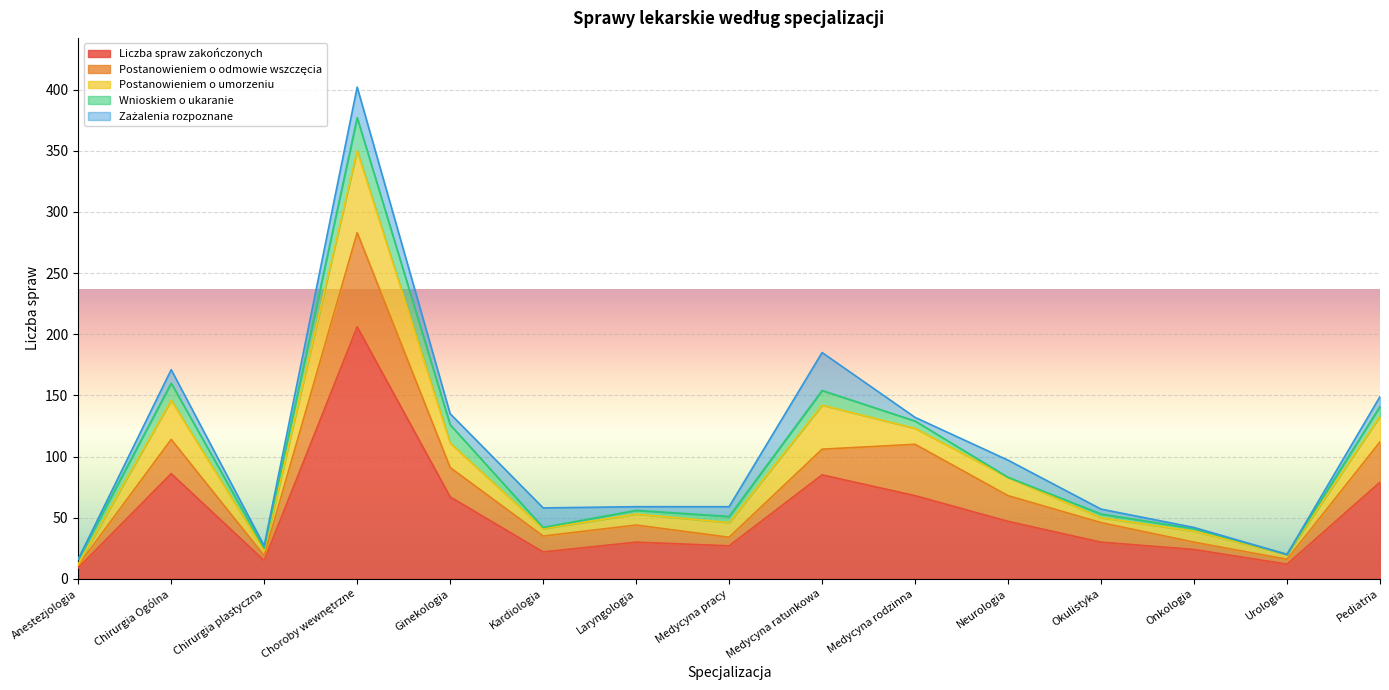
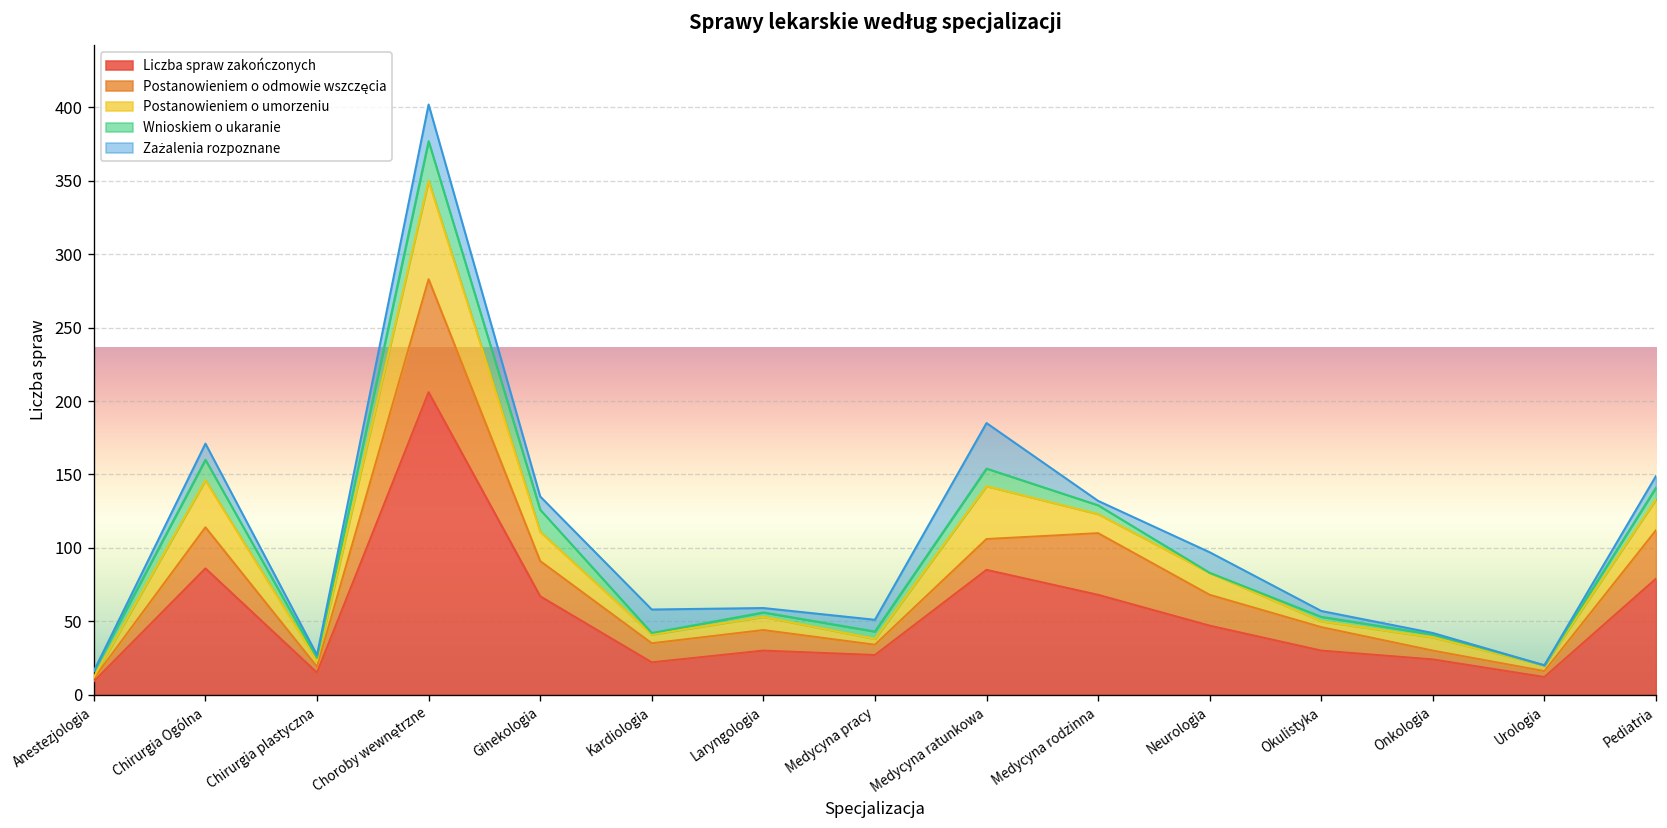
Postanowieniem o umorzeniu, Medycyna pracy: 12 -> 4
